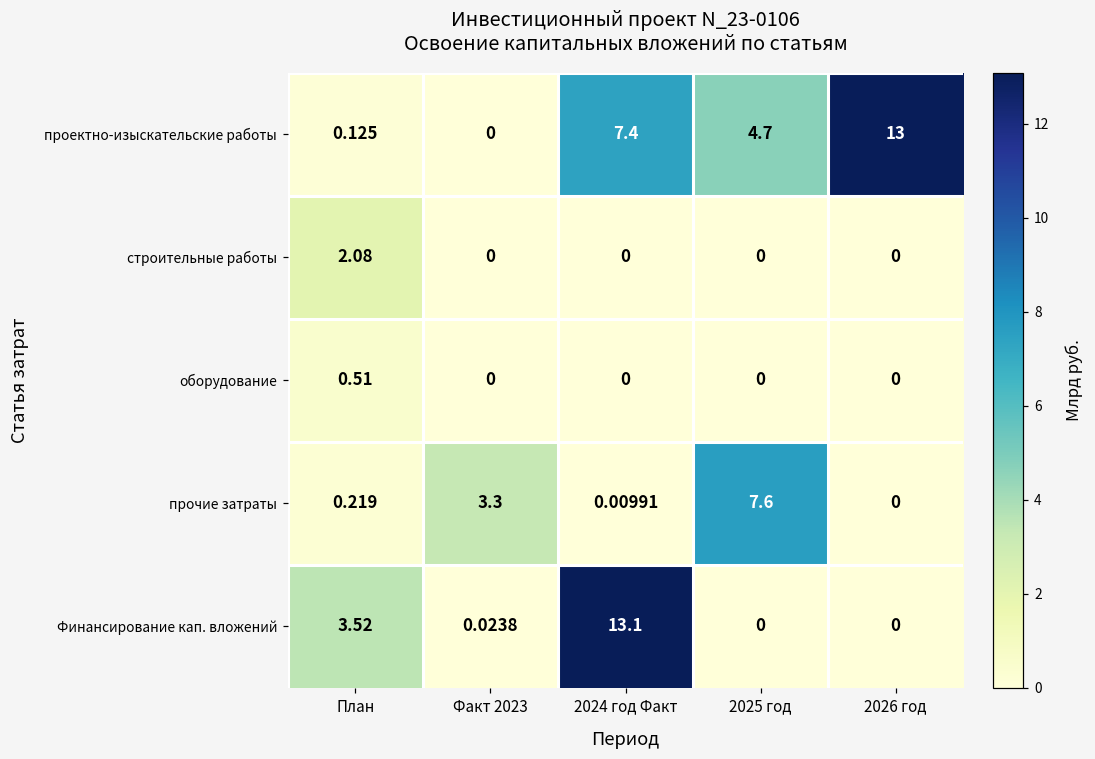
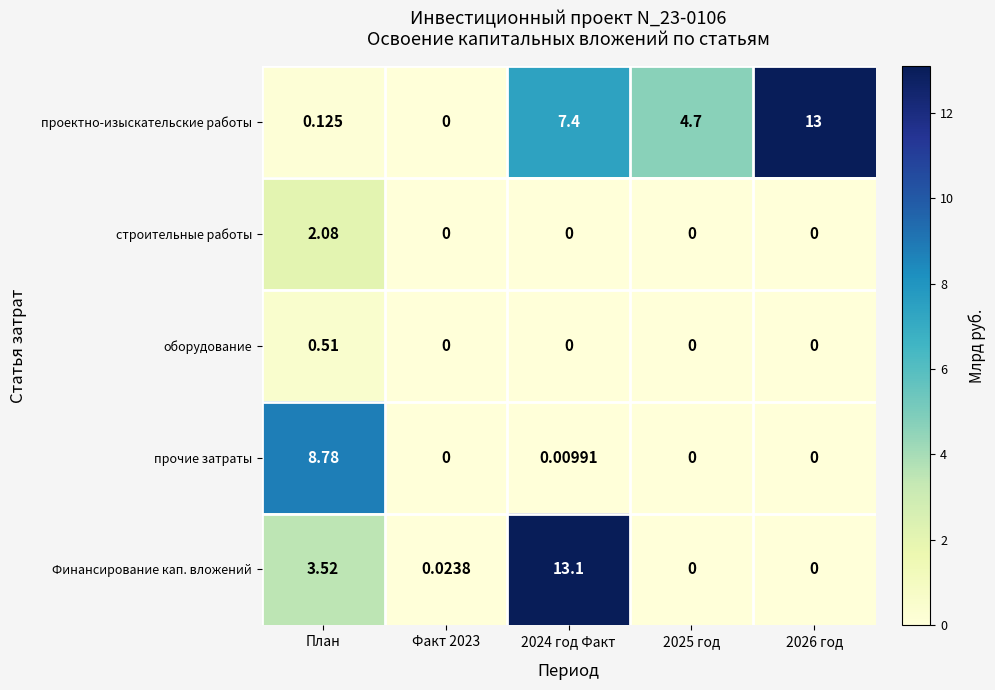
прочие затраты, План: 0.219 -> 8.78
прочие затраты, Факт 2023: 3.3 -> 0
прочие затраты, 2025 год: 7.6 -> 0
